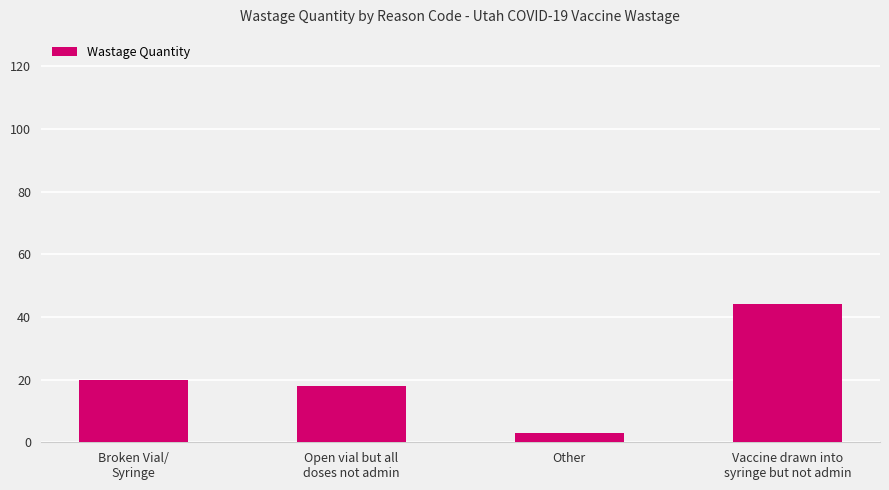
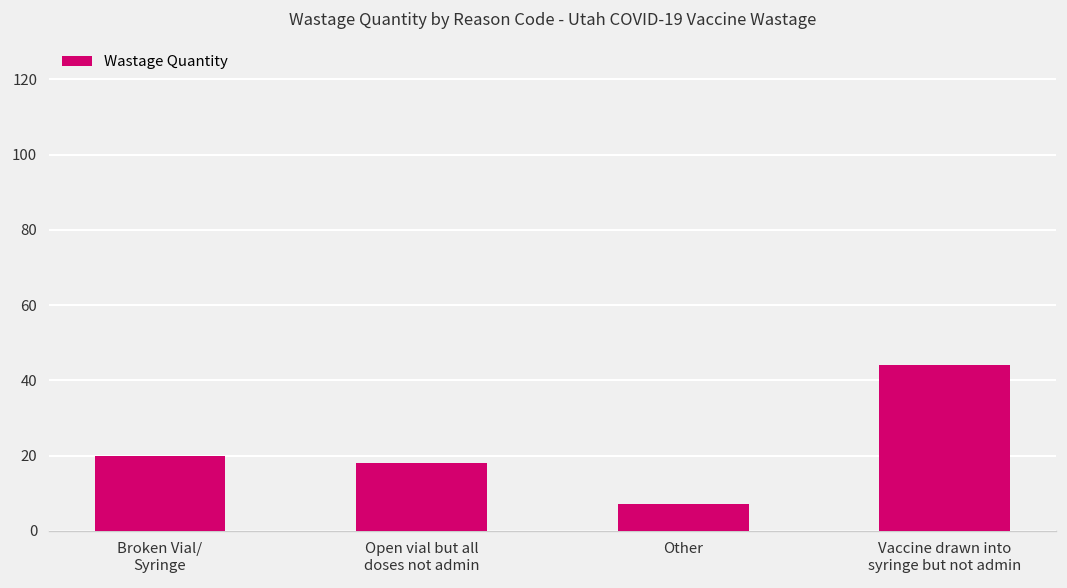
Other: 3 -> 7
